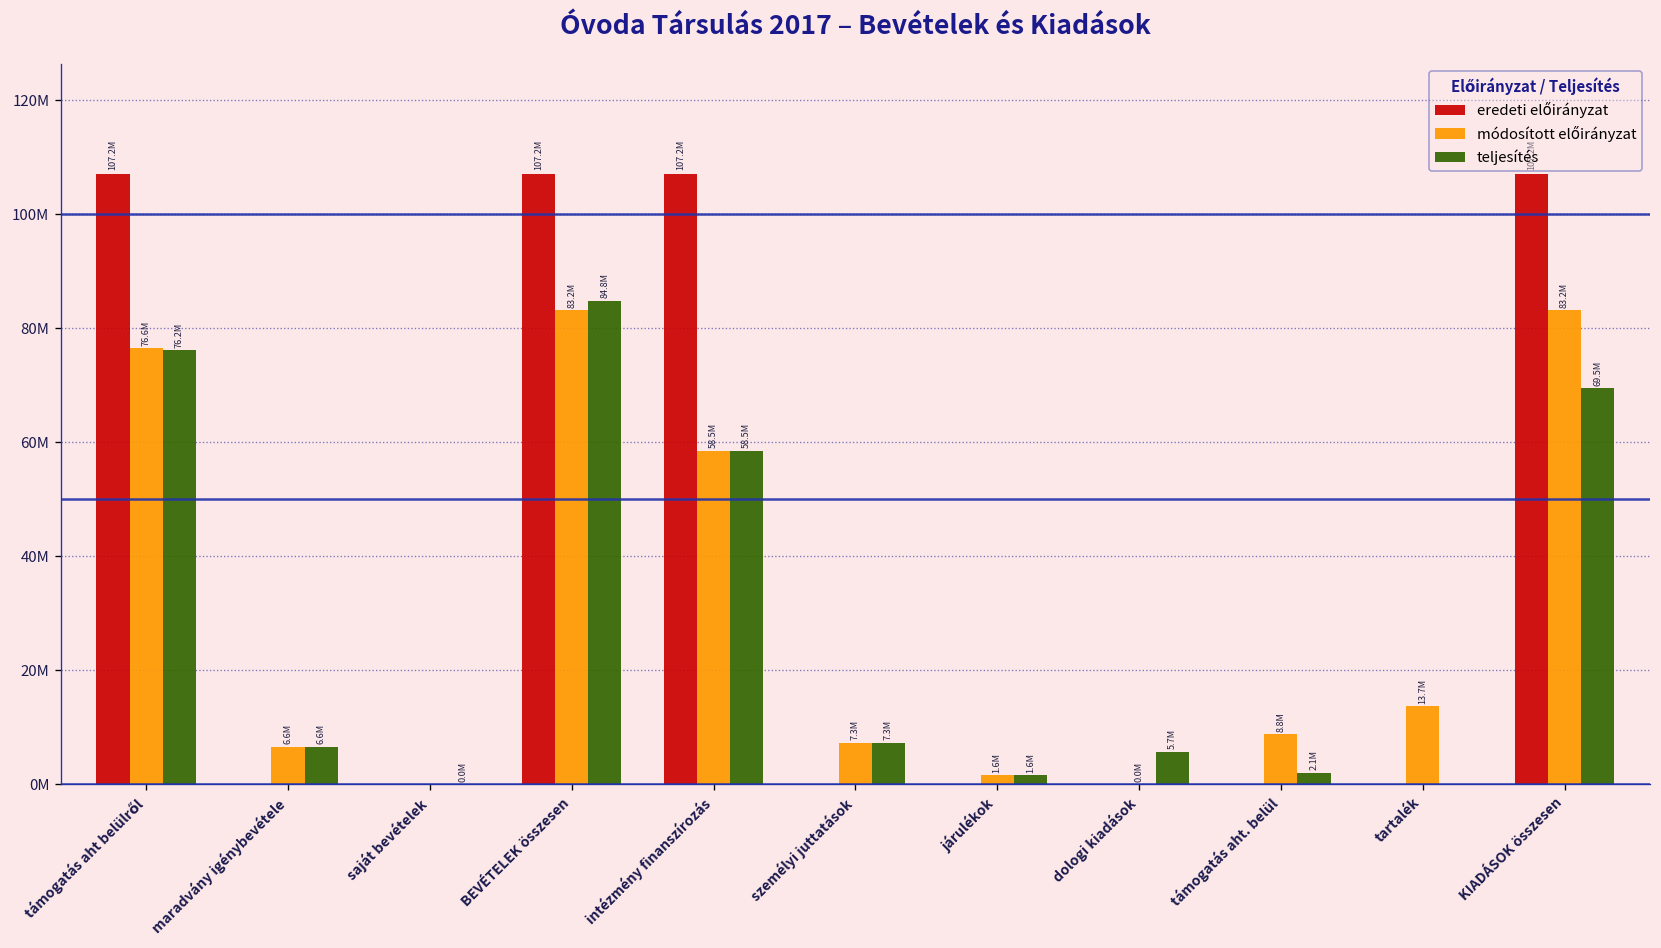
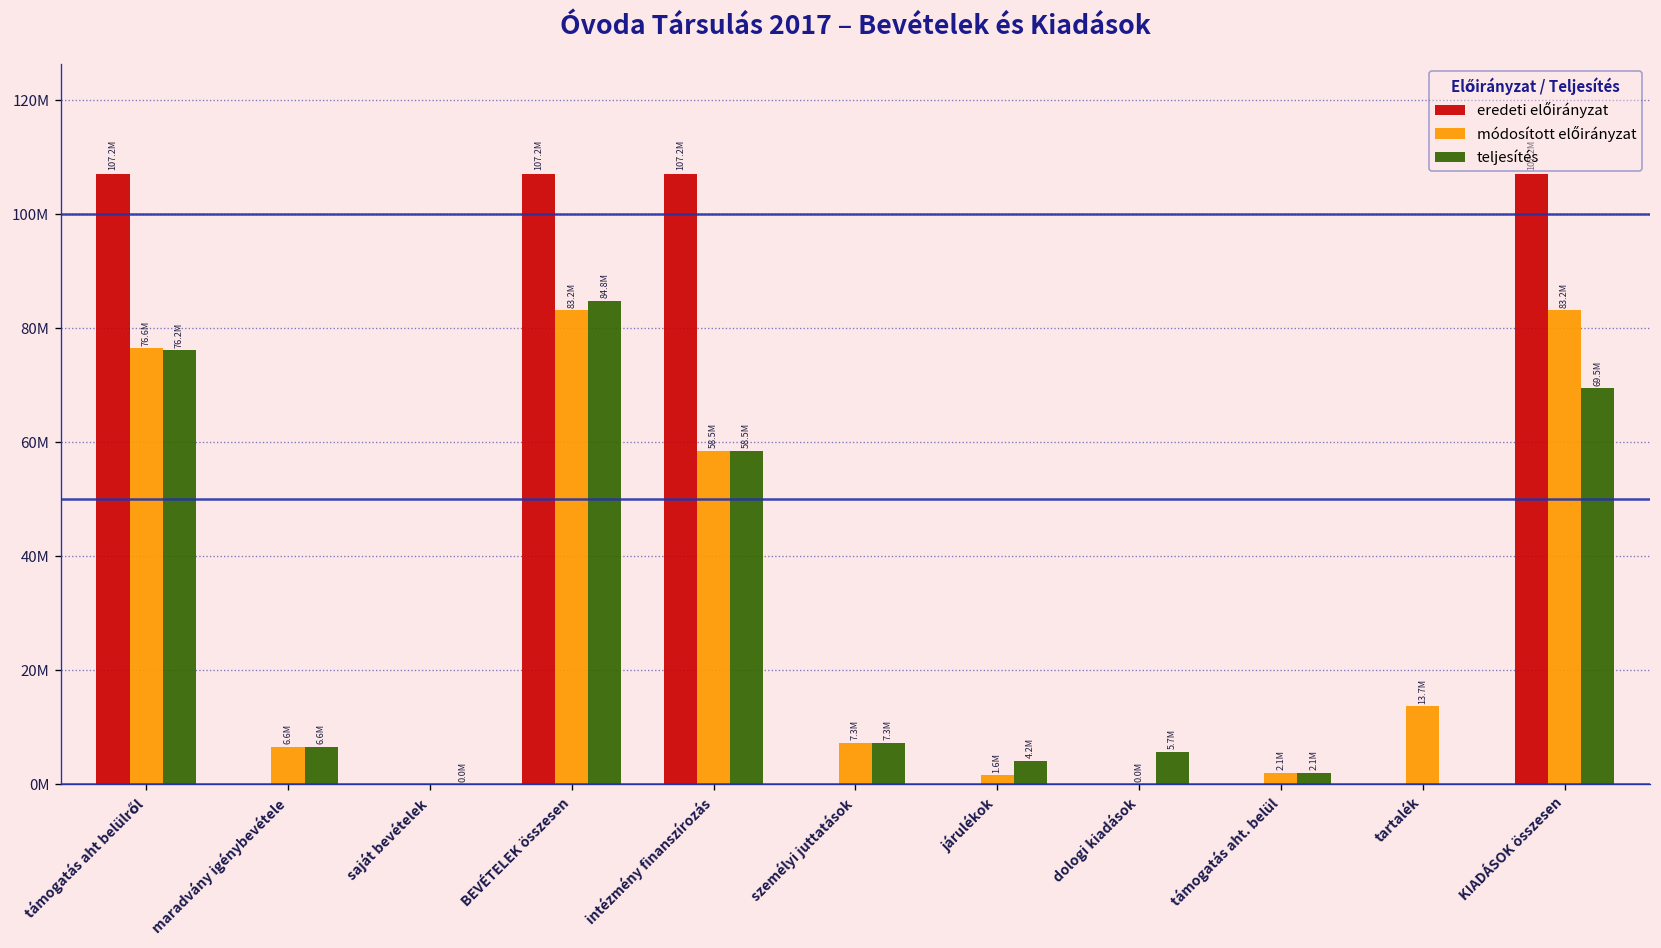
teljesítés, járulékok: 1.6M -> 4.2M
módosított előirányzat, támogatás aht. belül: 8.8M -> 2.1M
